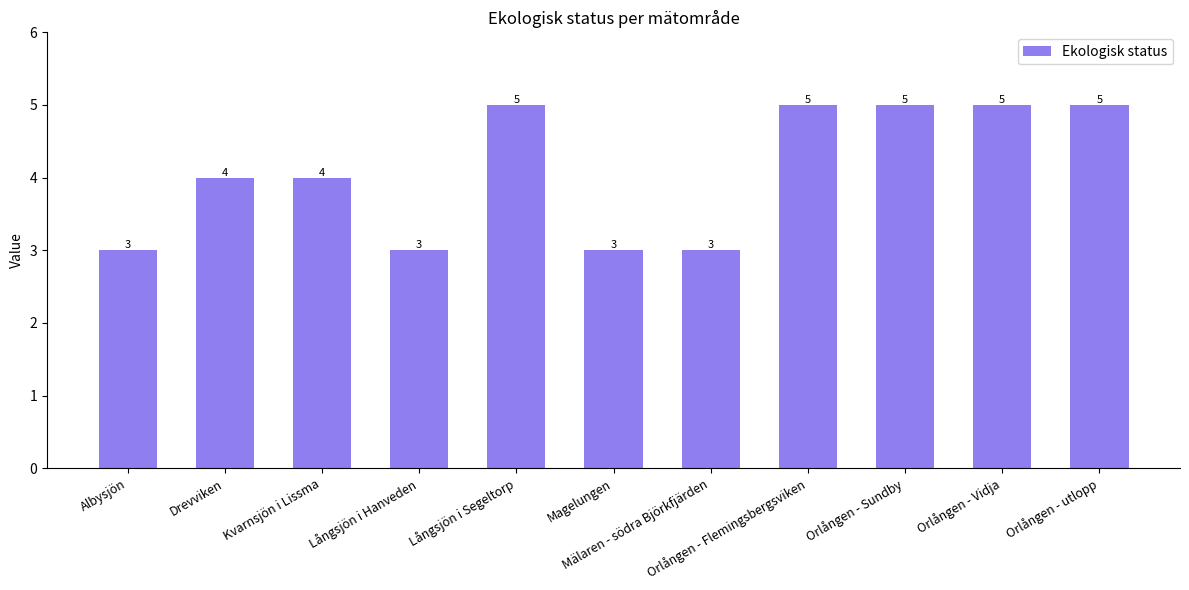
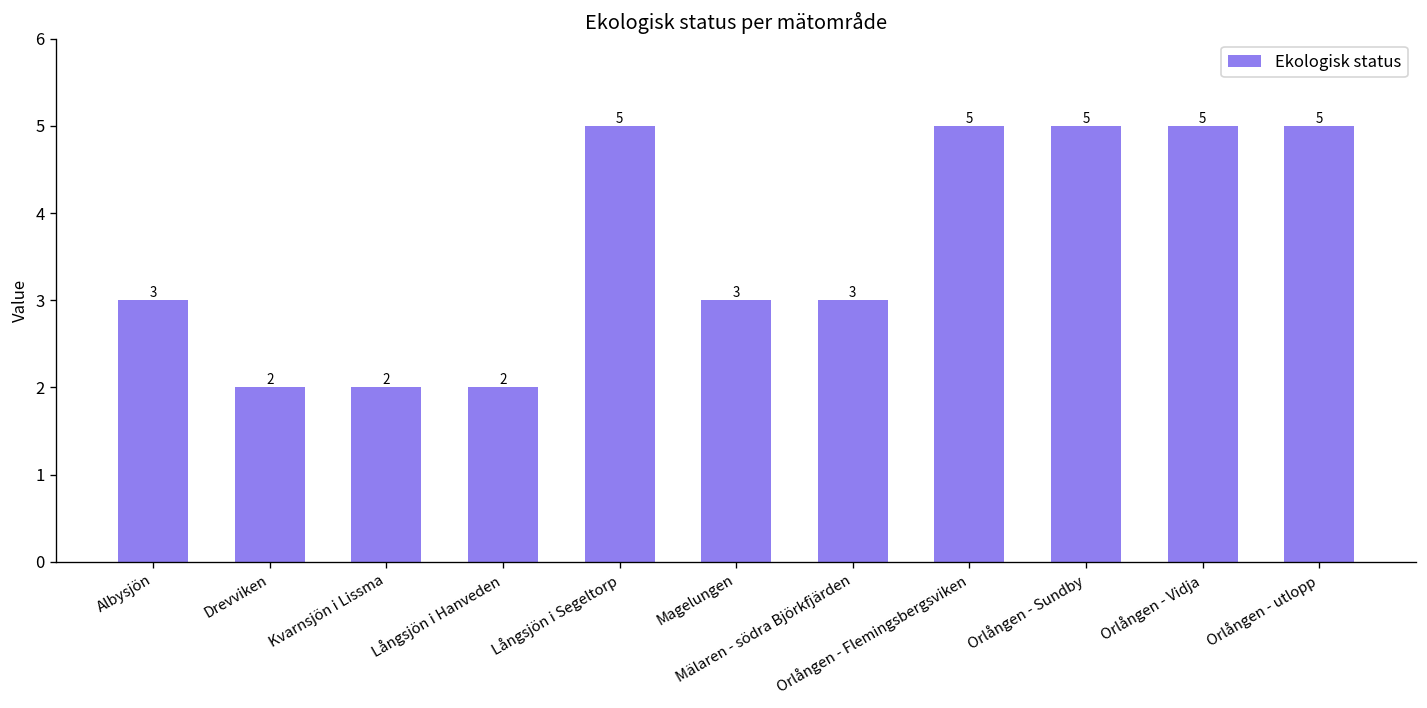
Drevviken: 4 -> 2
Kvarnsjön i Lissma: 4 -> 2
Långsjön i Hanveden: 3 -> 2
